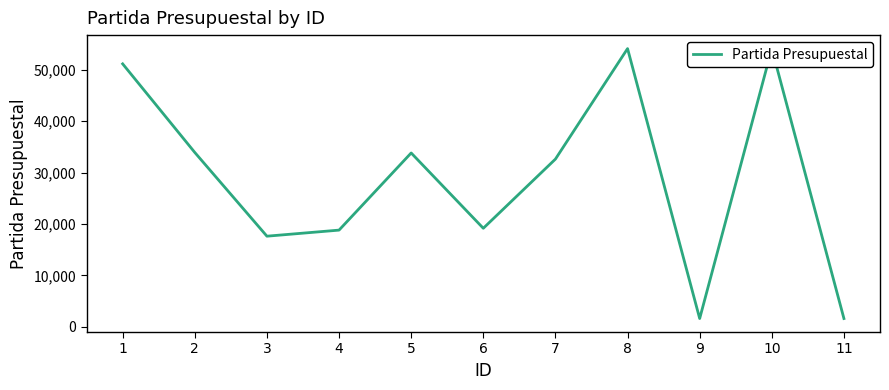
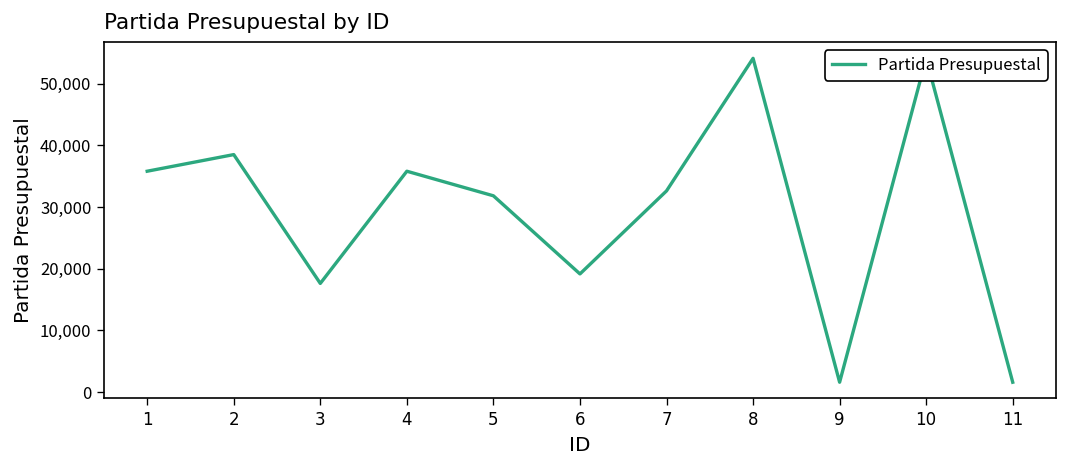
1: 51,000 -> 36,000
2: 34,000 -> 38,000
4: 19,000 -> 36,000
5: 34,000 -> 32,000
